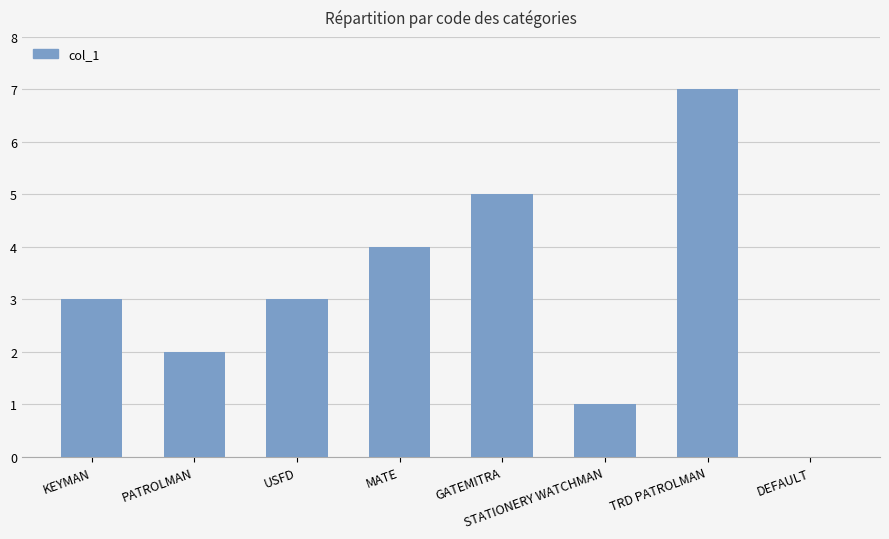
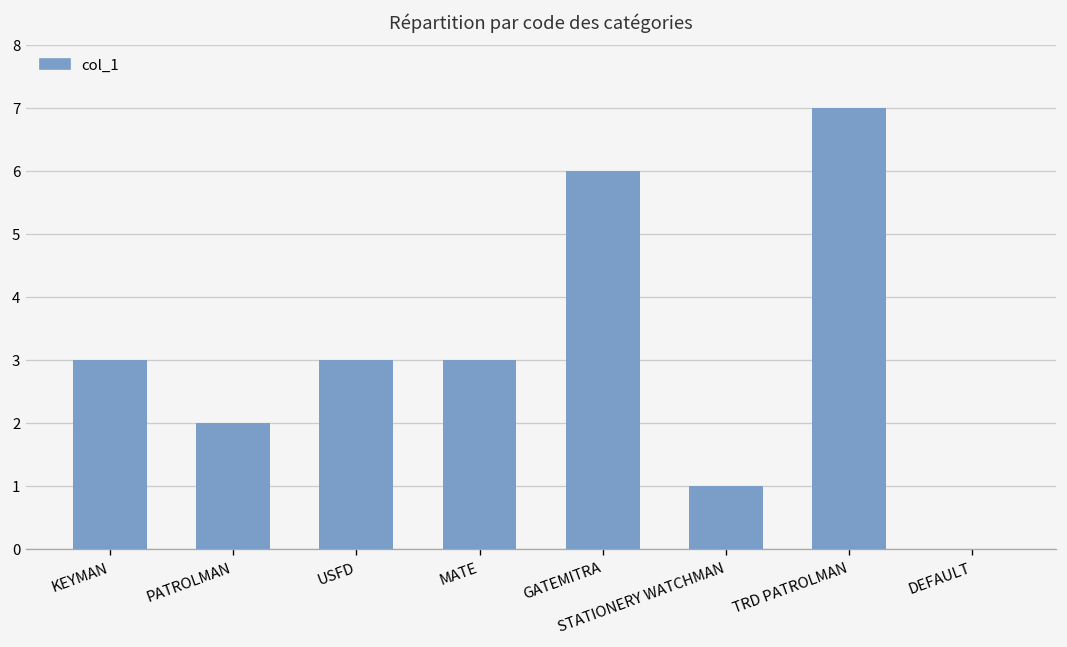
MATE: 4 -> 3
GATEMITRA: 5 -> 6
